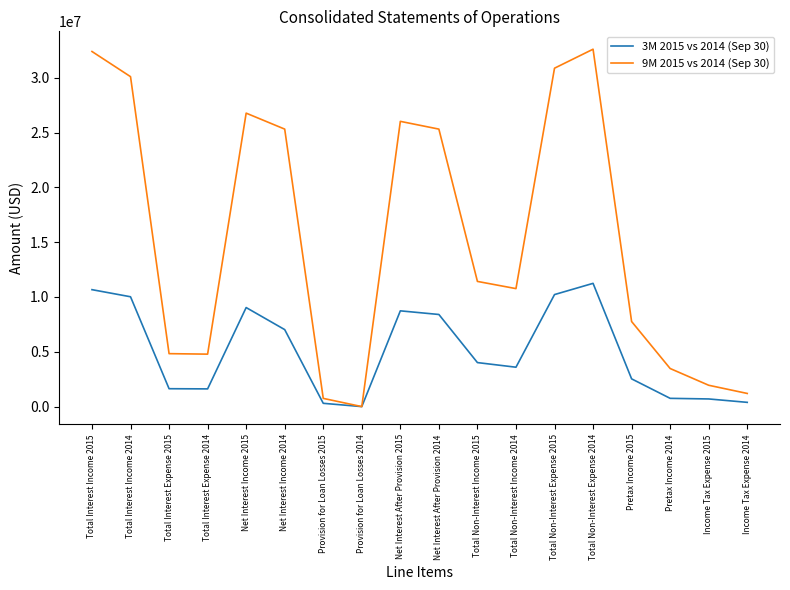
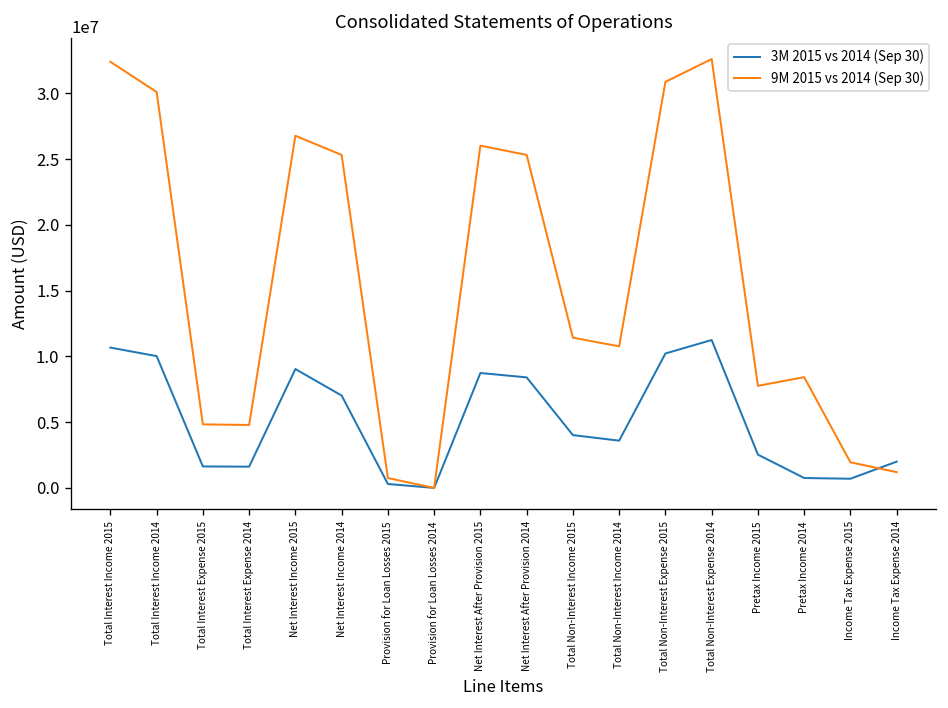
9M 2015 vs 2014 (Sep 30), Pretax Income 2014: 3500000 -> 8400000
3M 2015 vs 2014 (Sep 30), Income Tax Expense 2014: 400000 -> 2000000
